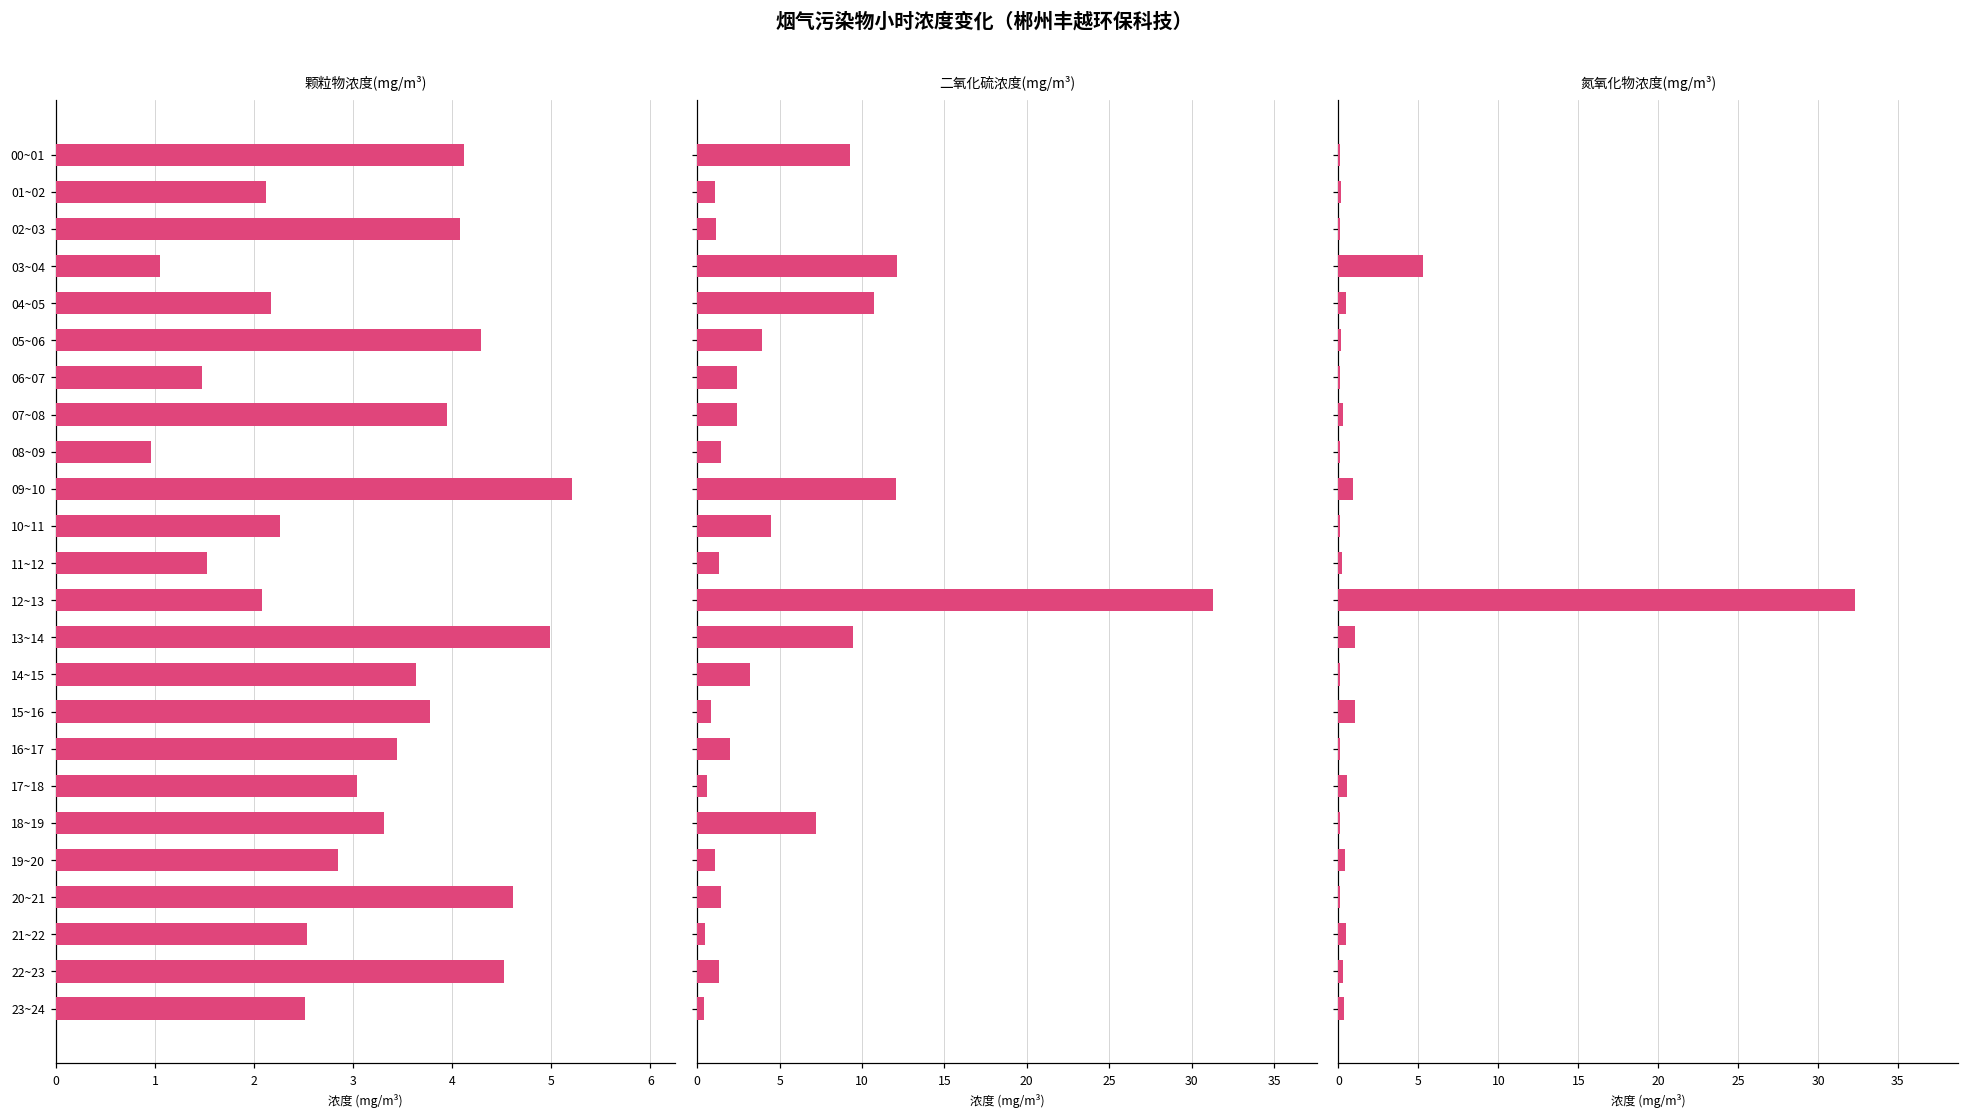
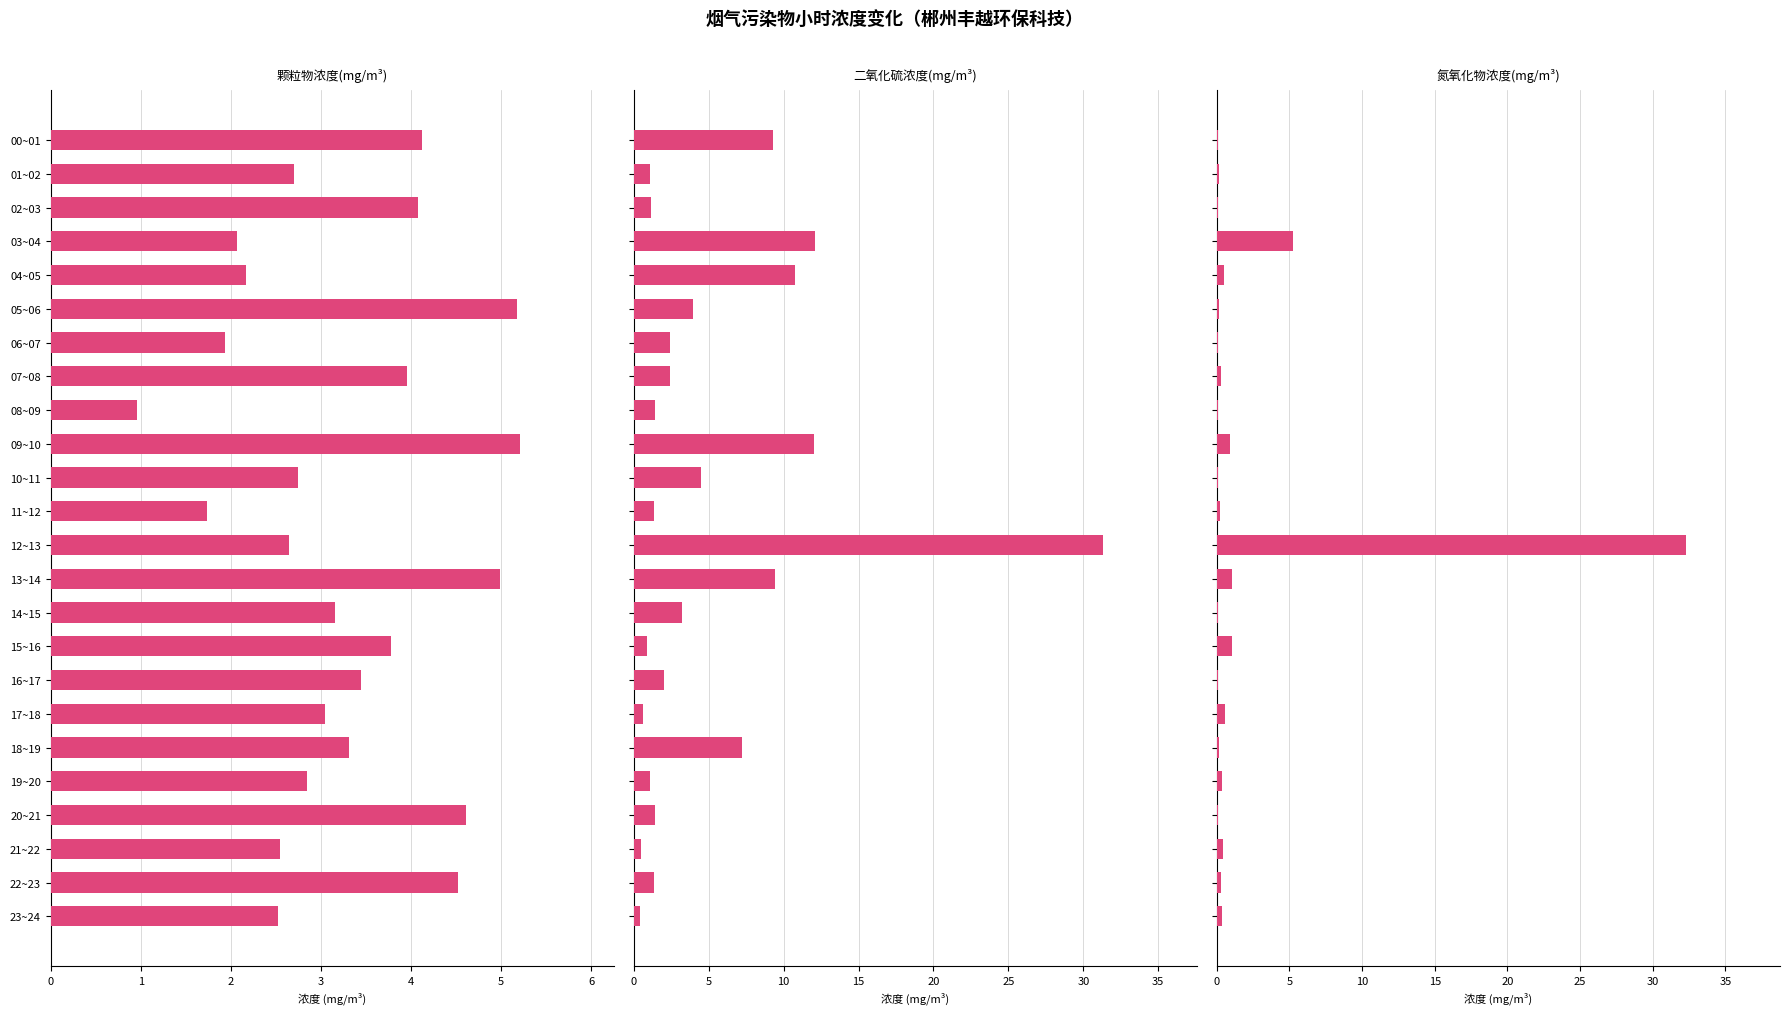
颗粒物浓度(mg/m³), 01~02: 2.1 -> 2.7
颗粒物浓度(mg/m³), 03~04: 1.1 -> 2.1
颗粒物浓度(mg/m³), 05~06: 4.3 -> 5.2
颗粒物浓度(mg/m³), 06~07: 1.5 -> 1.9
颗粒物浓度(mg/m³), 10~11: 2.3 -> 2.7
颗粒物浓度(mg/m³), 11~12: 1.5 -> 1.7
颗粒物浓度(mg/m³), 12~13: 2.1 -> 2.7
颗粒物浓度(mg/m³), 14~15: 3.6 -> 3.2
